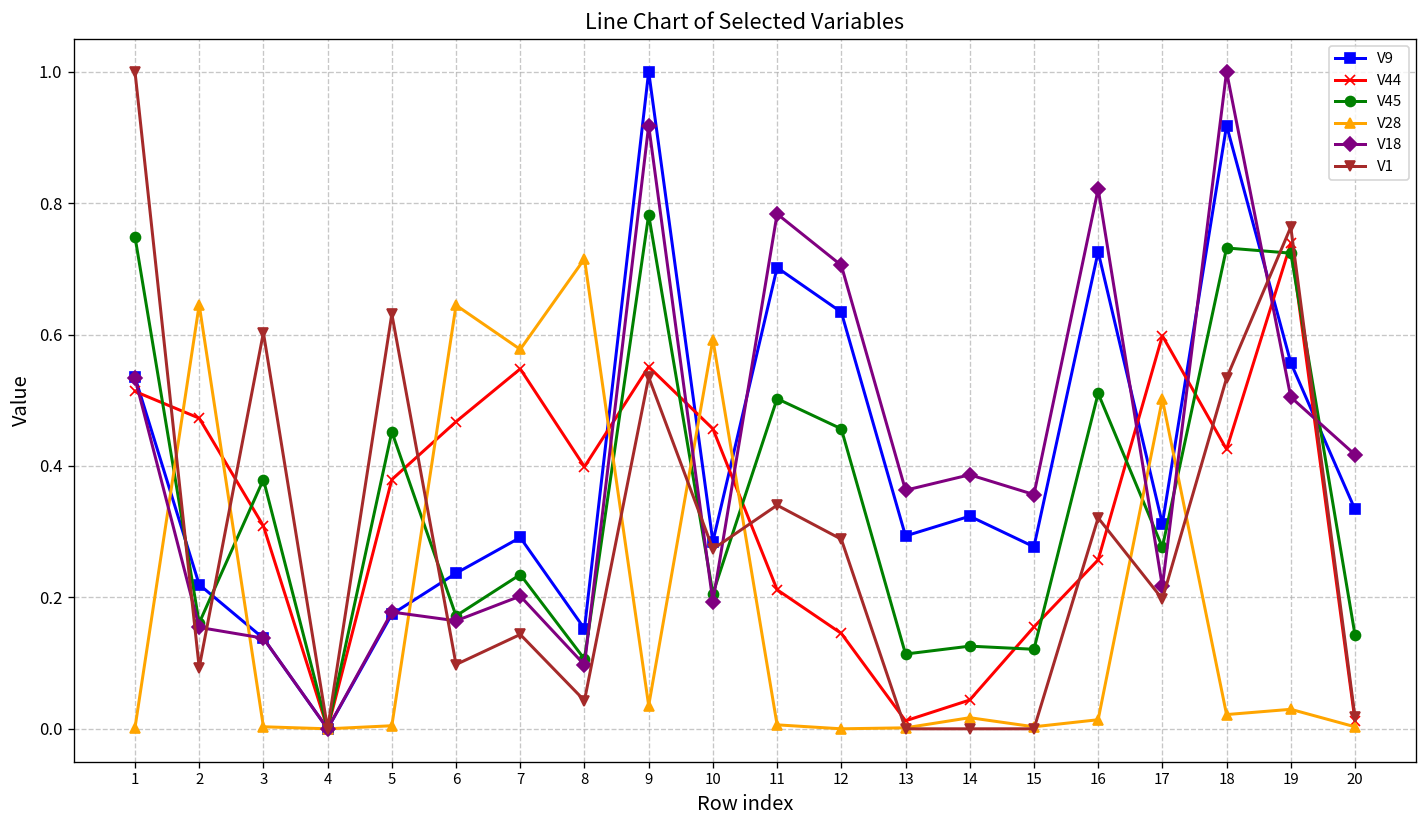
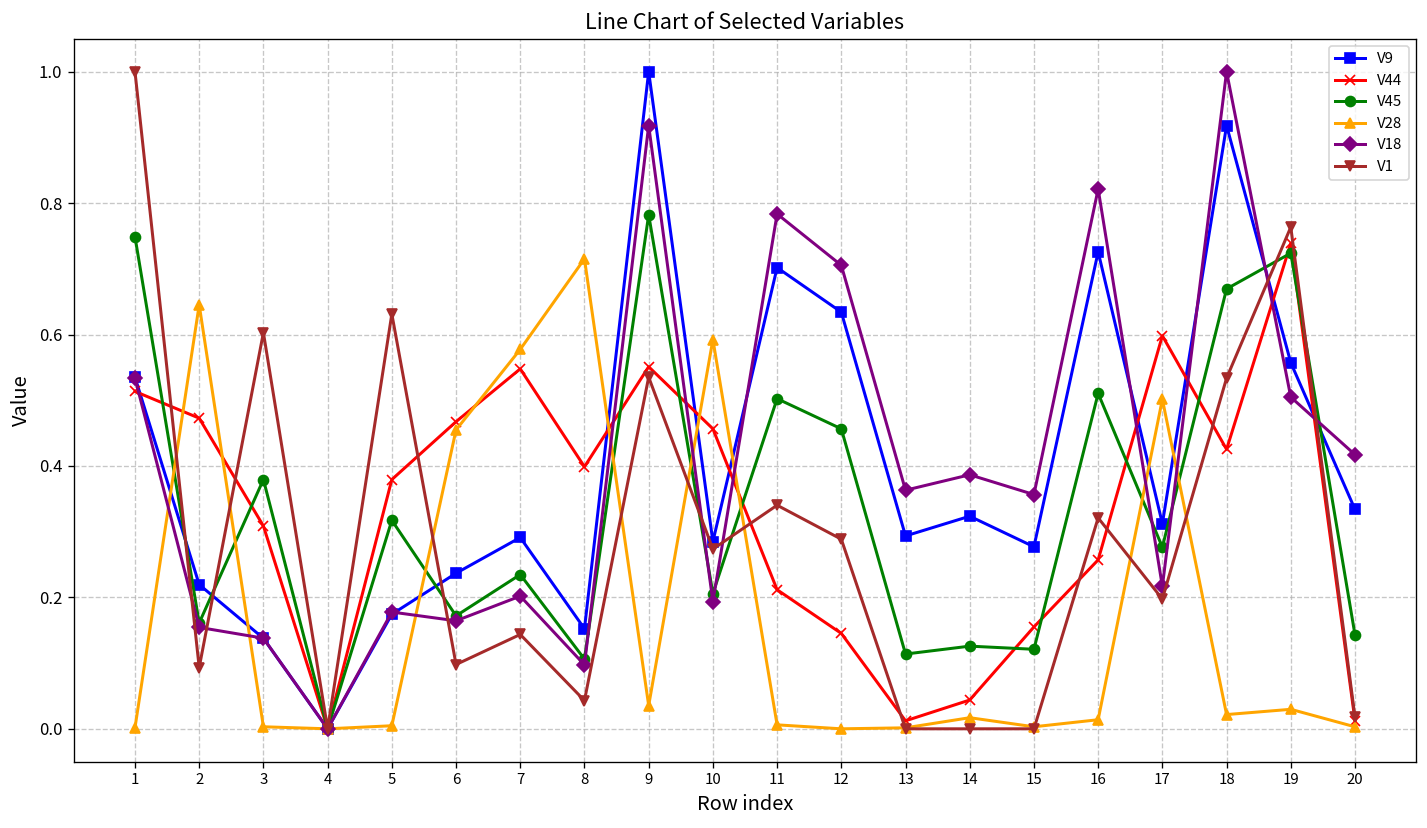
V45, 5: 0.45 -> 0.32
V28, 6: 0.64 -> 0.45
V45, 18: 0.73 -> 0.67
